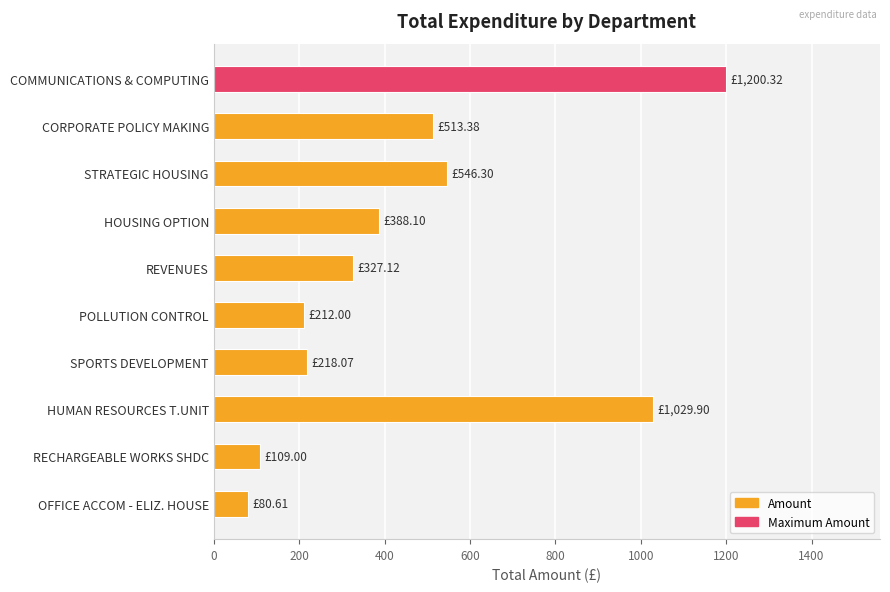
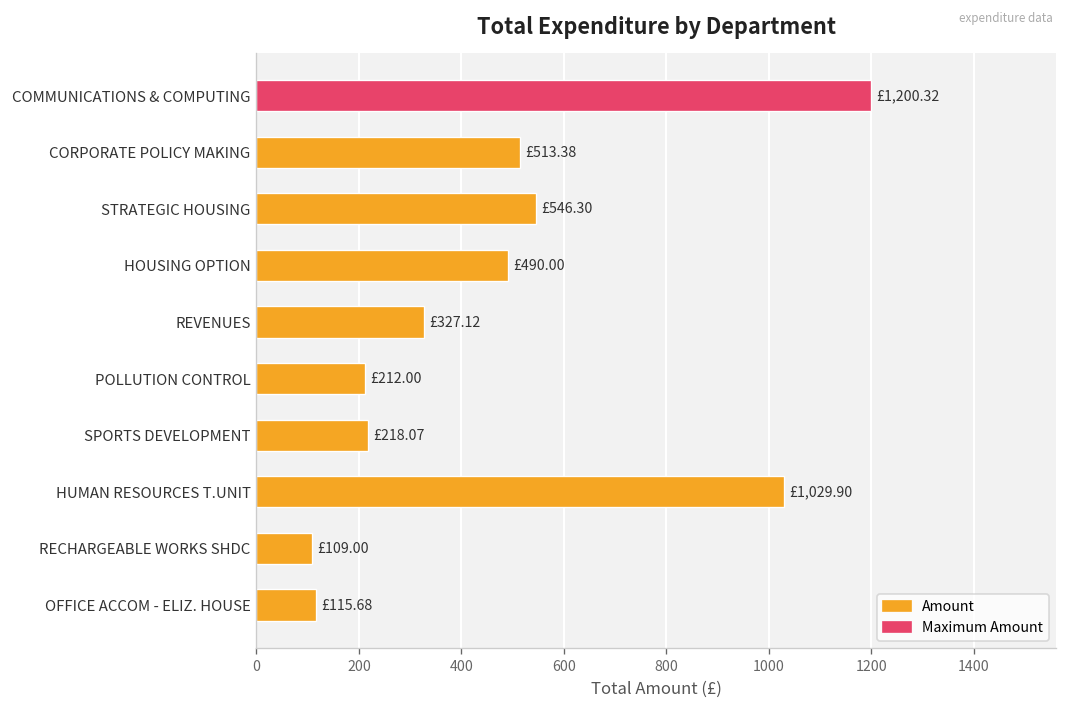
HOUSING OPTION: £388.10 -> £490.00
OFFICE ACCOM - ELIZ. HOUSE: £80.61 -> £115.68
